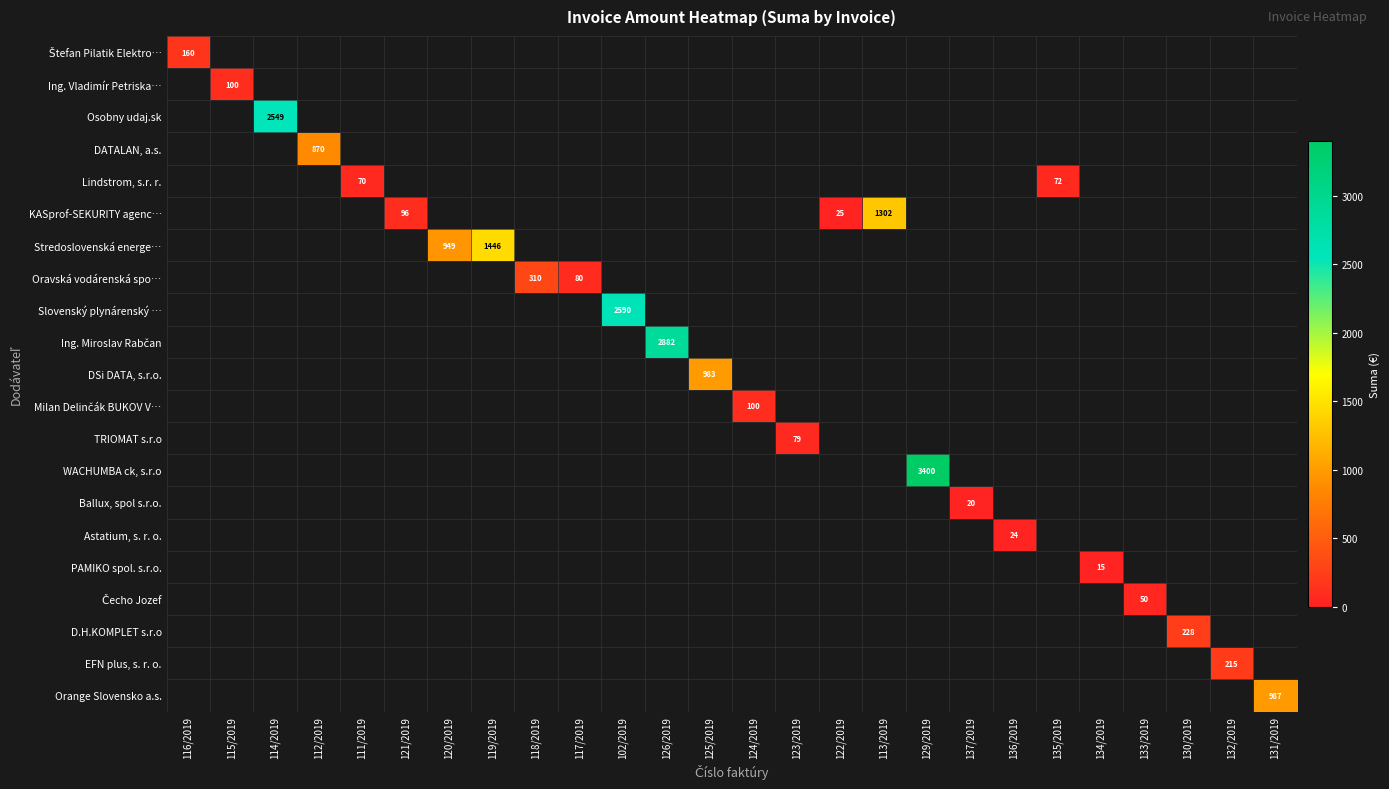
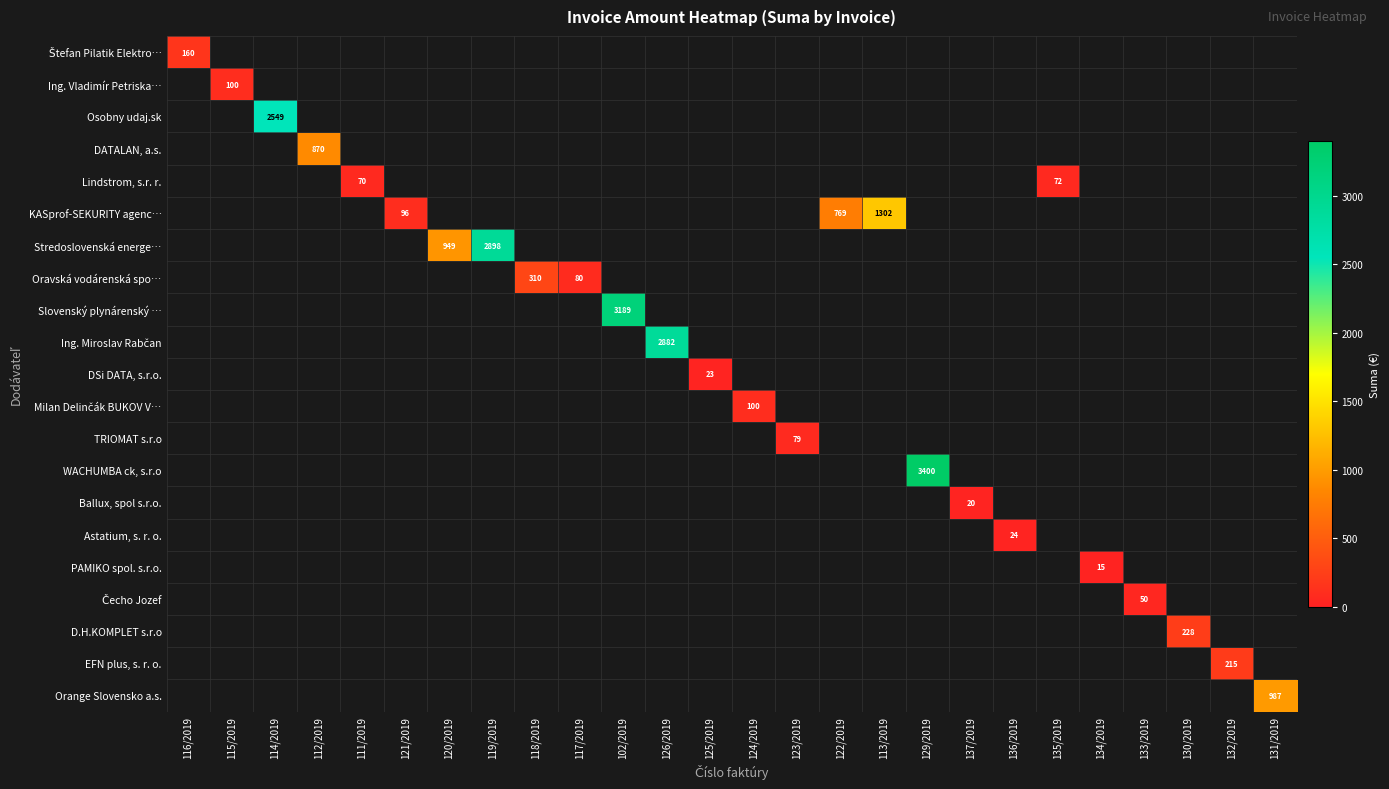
KASprof-SEKURITY agenc…, 122/2019: 25 -> 769
Stredoslovenská energe…, 119/2019: 1446 -> 2898
Slovenský plynárenský …, 102/2019: 2590 -> 3189
DSi DATA, s.r.o., 125/2019: 983 -> 23
